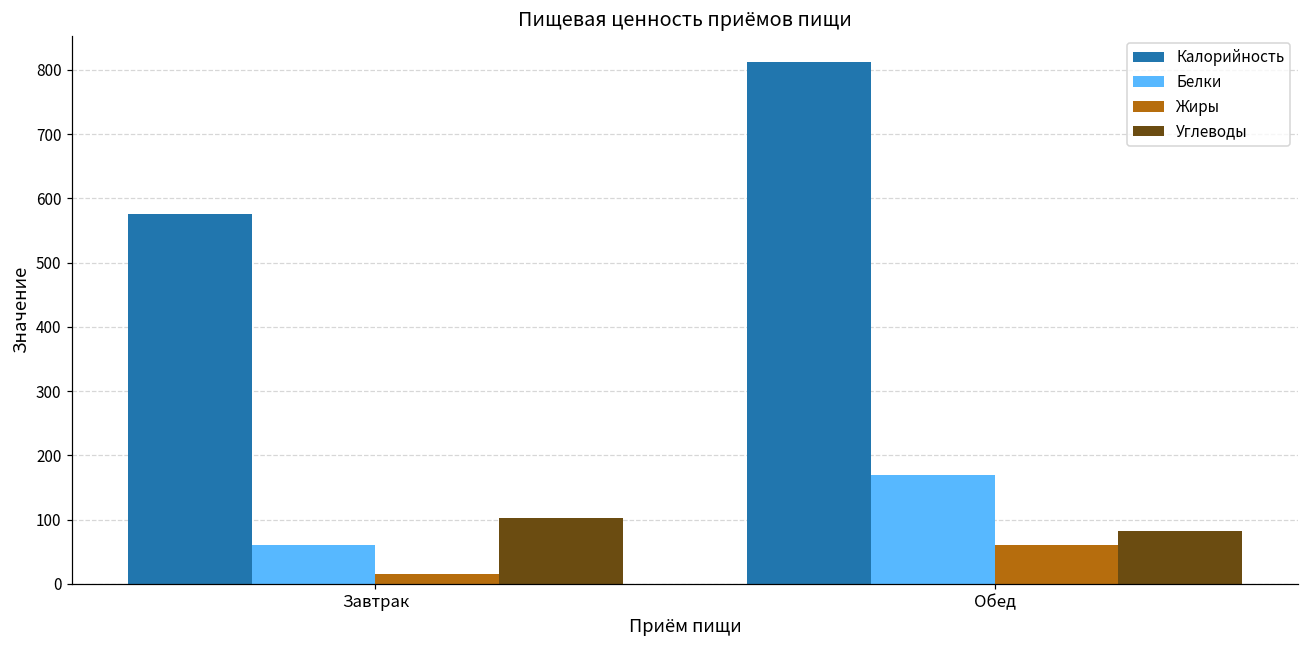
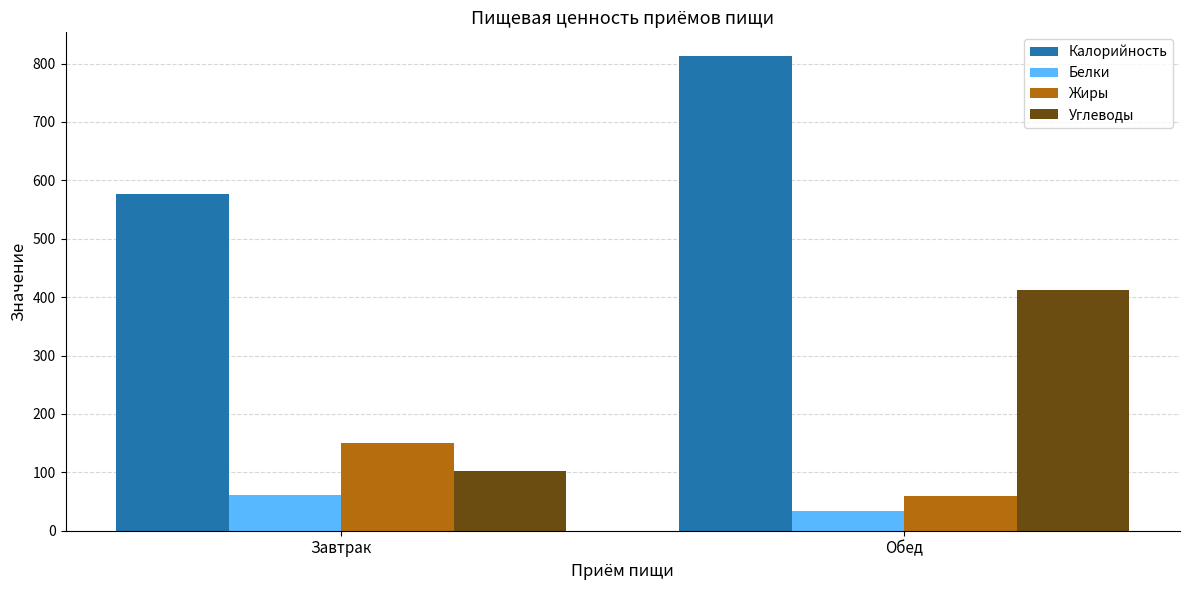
Жиры, Завтрак: 10 -> 150
Белки, Обед: 170 -> 30
Углеводы, Обед: 80 -> 410
